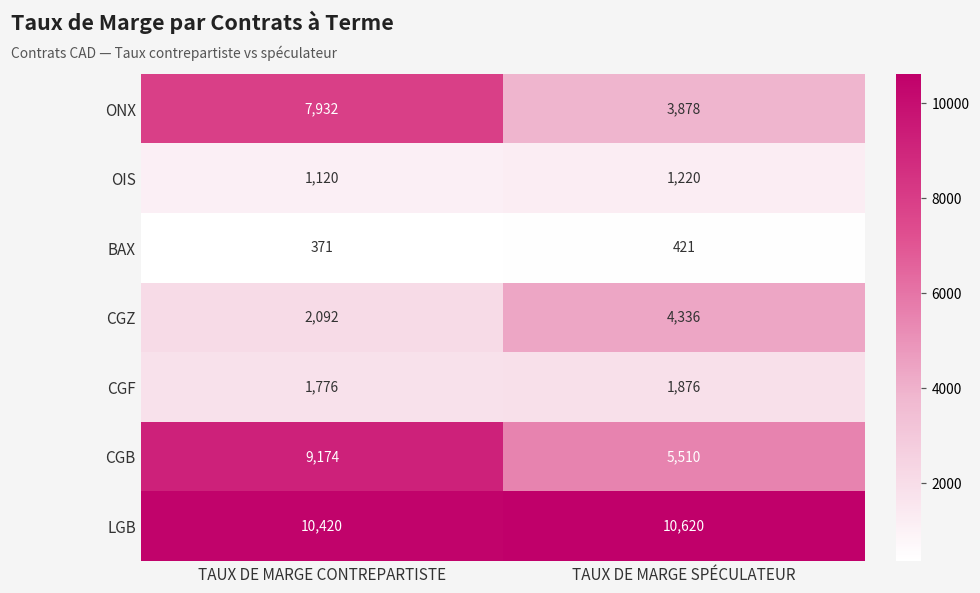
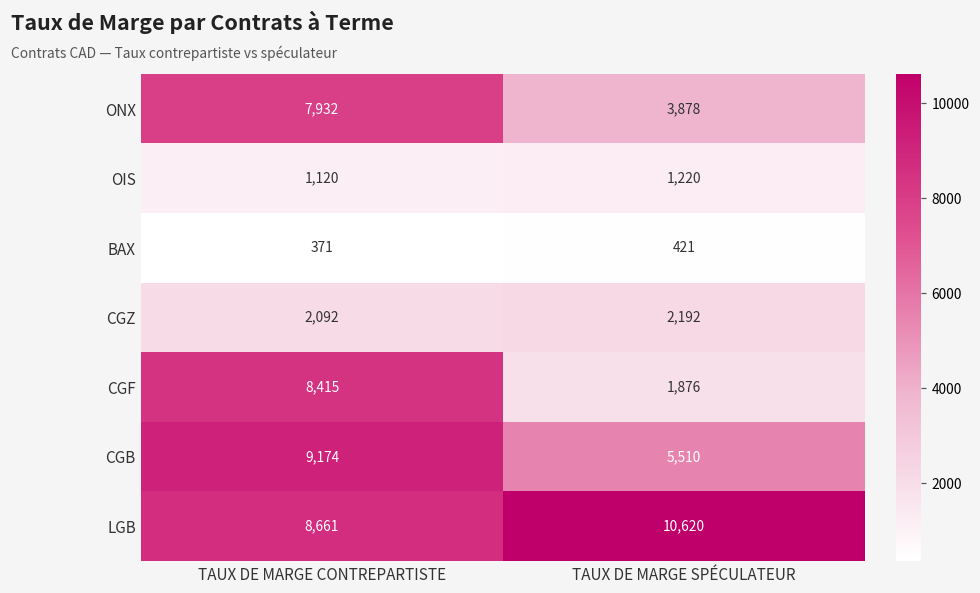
CGZ, TAUX DE MARGE SPÉCULATEUR: 4,336 -> 2,192
CGF, TAUX DE MARGE CONTREPARTISTE: 1,776 -> 8,415
LGB, TAUX DE MARGE CONTREPARTISTE: 10,420 -> 8,661
